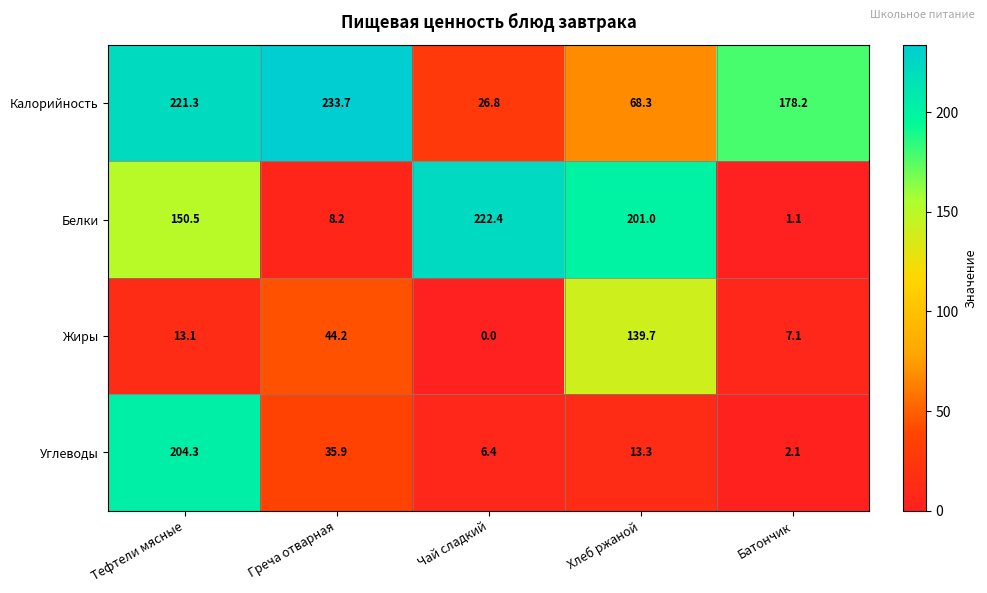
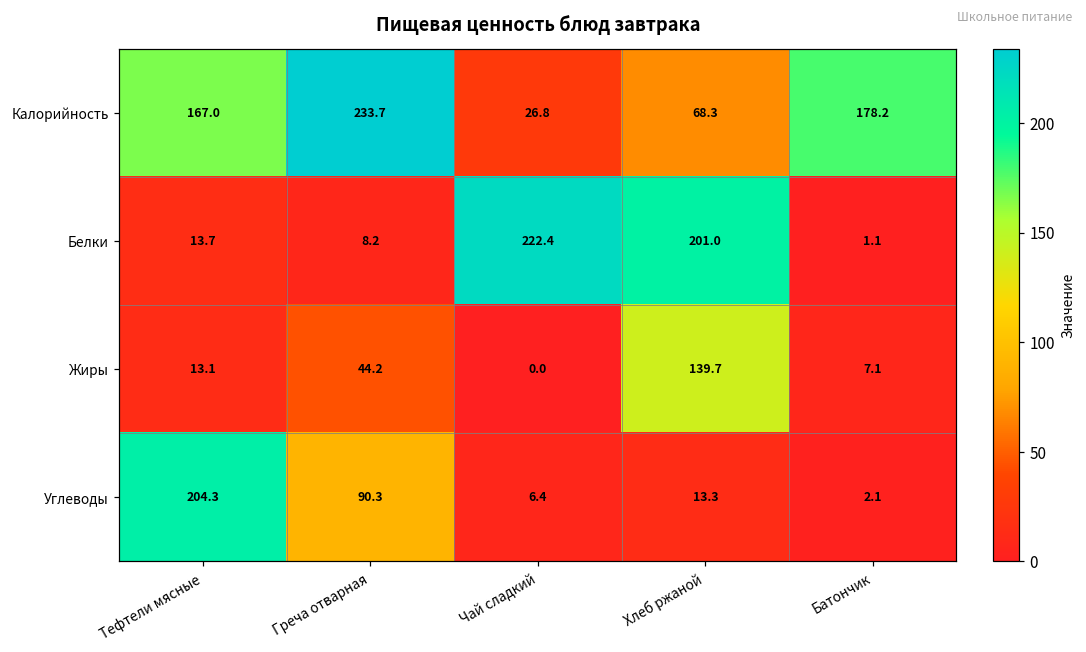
Калорийность, Тефтели мясные: 221.3 -> 167.0
Белки, Тефтели мясные: 150.5 -> 13.7
Углеводы, Греча отварная: 35.9 -> 90.3
